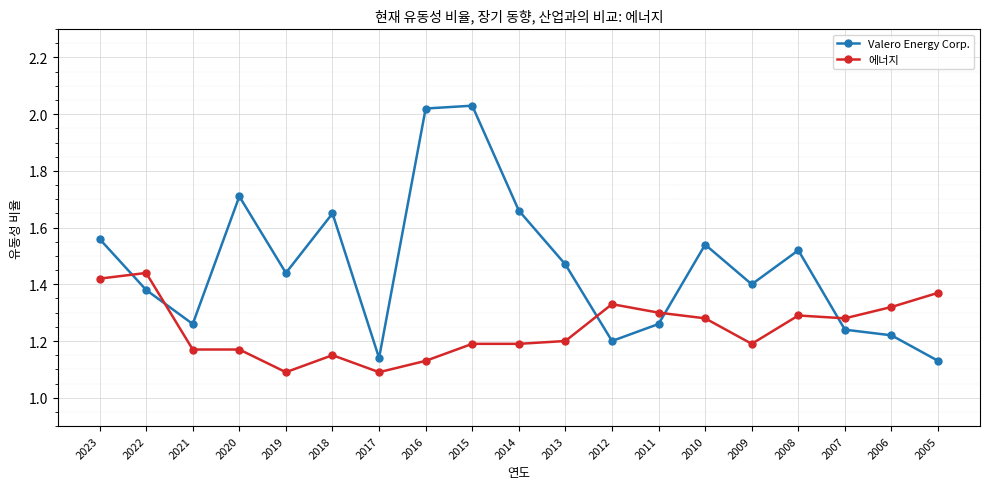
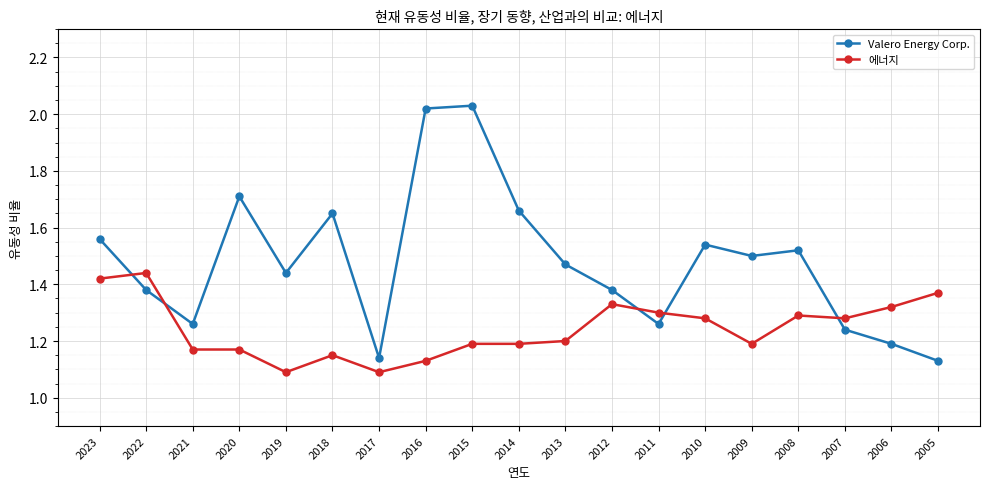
Valero Energy Corp., 2012: 1.20 -> 1.38
Valero Energy Corp., 2009: 1.4 -> 1.5
Valero Energy Corp., 2006: 1.22 -> 1.19
